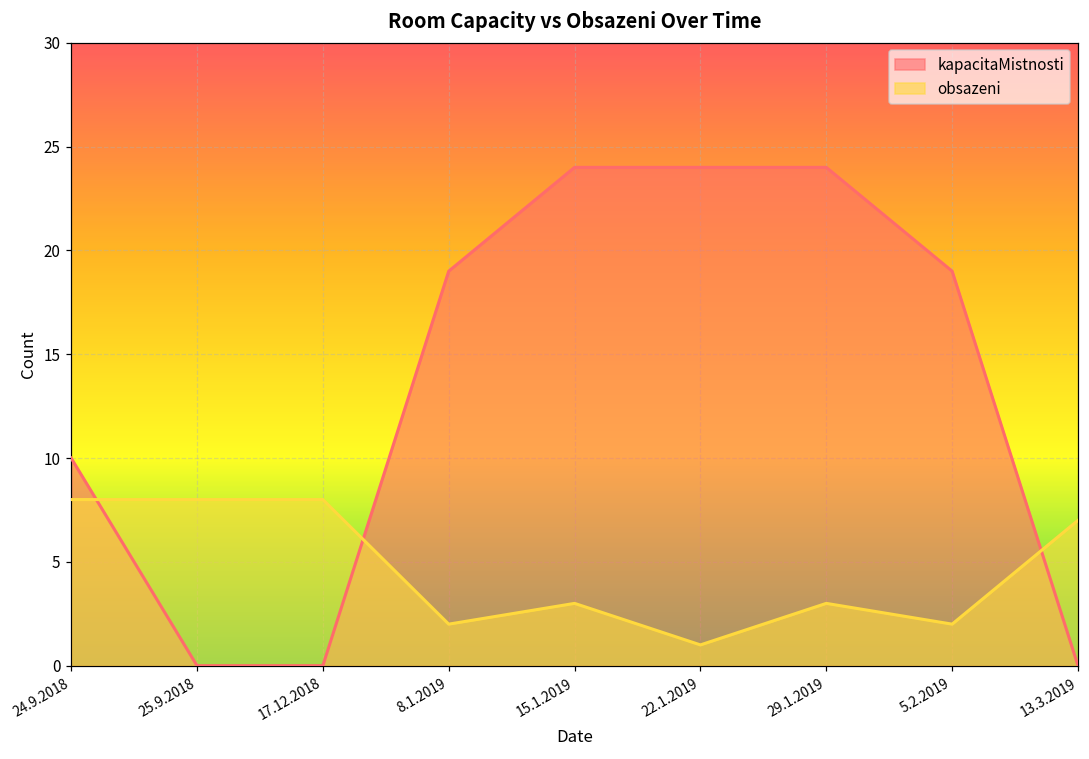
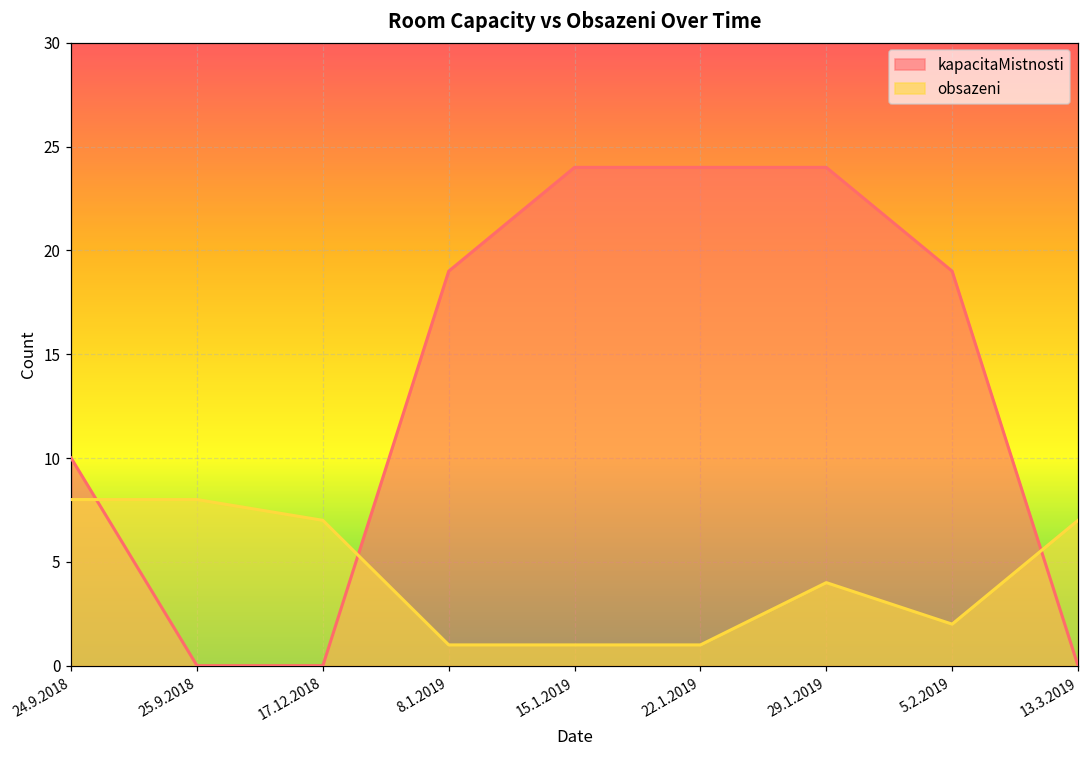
obsazeni, 17.12.2018: 8 -> 7
obsazeni, 8.1.2019: 2 -> 1
obsazeni, 15.1.2019: 3 -> 1
obsazeni, 29.1.2019: 3 -> 4
